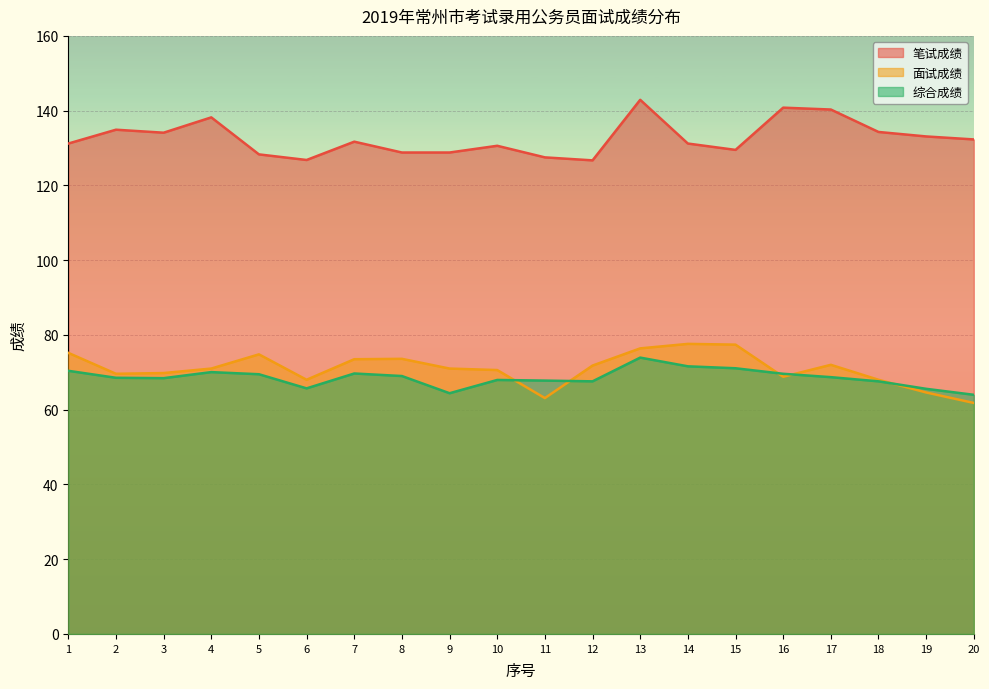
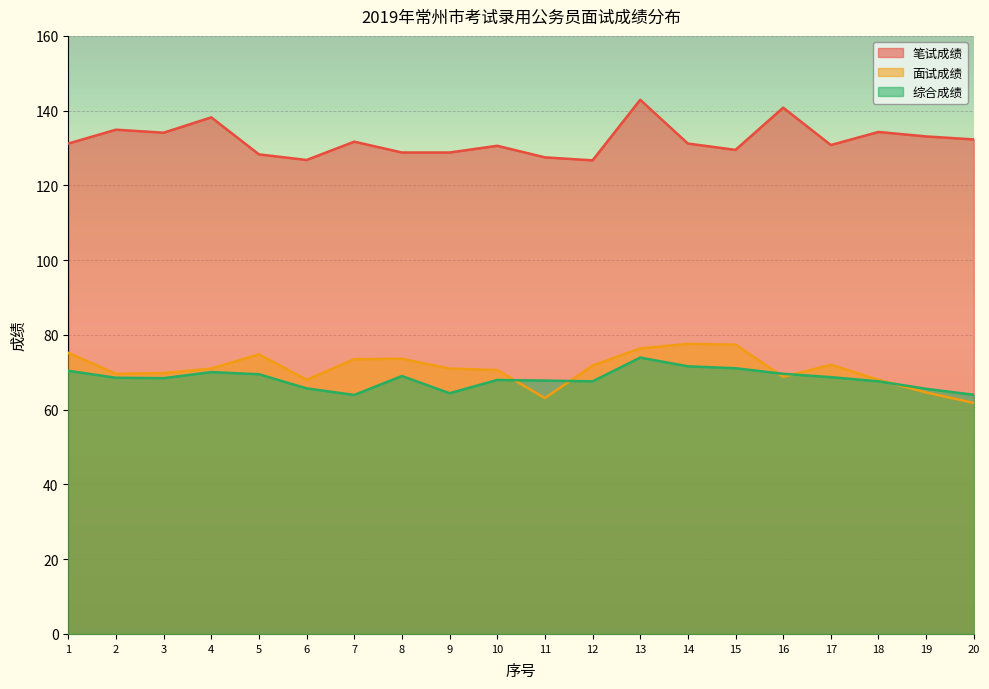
综合成绩, 7: 70 -> 64
笔试成绩, 17: 140 -> 131
